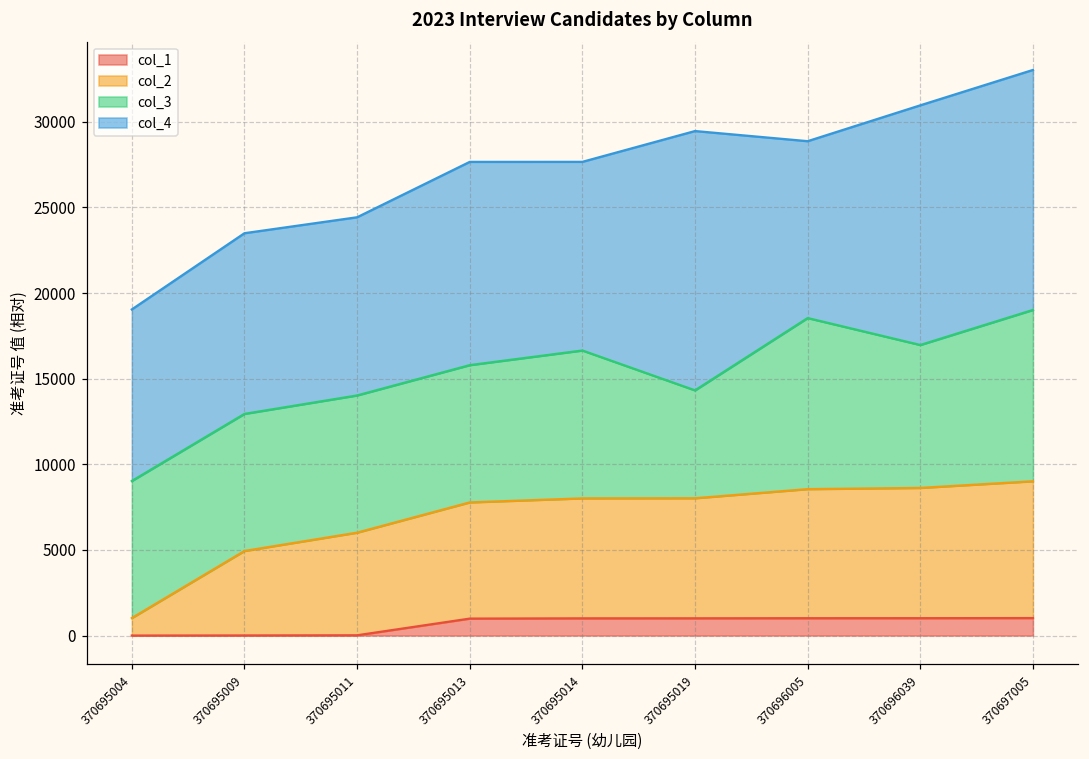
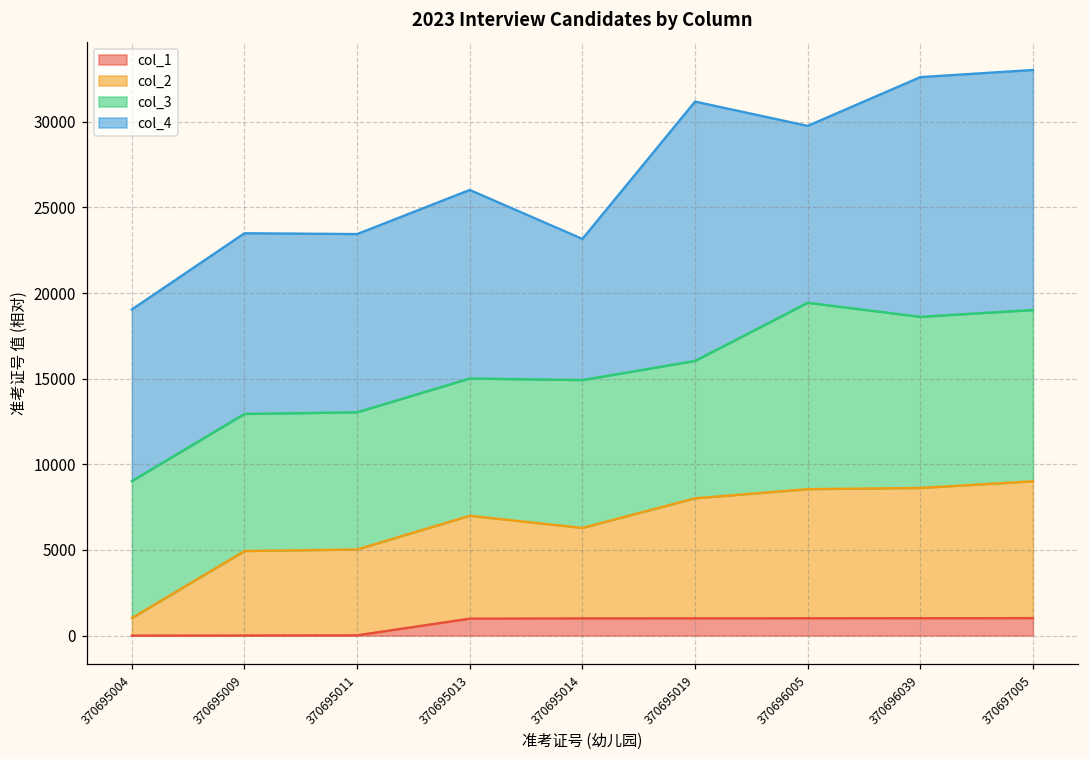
col_2, 370695011: 6000 -> 5000
col_2, 370695013: 6800 -> 6000
col_4, 370695013: 11900 -> 11000
col_2, 370695014: 7000 -> 5300
col_4, 370695014: 11000 -> 8200
col_3, 370695019: 6300 -> 8000
col_3, 370696005: 10000 -> 10900
col_3, 370696039: 8300 -> 10000
